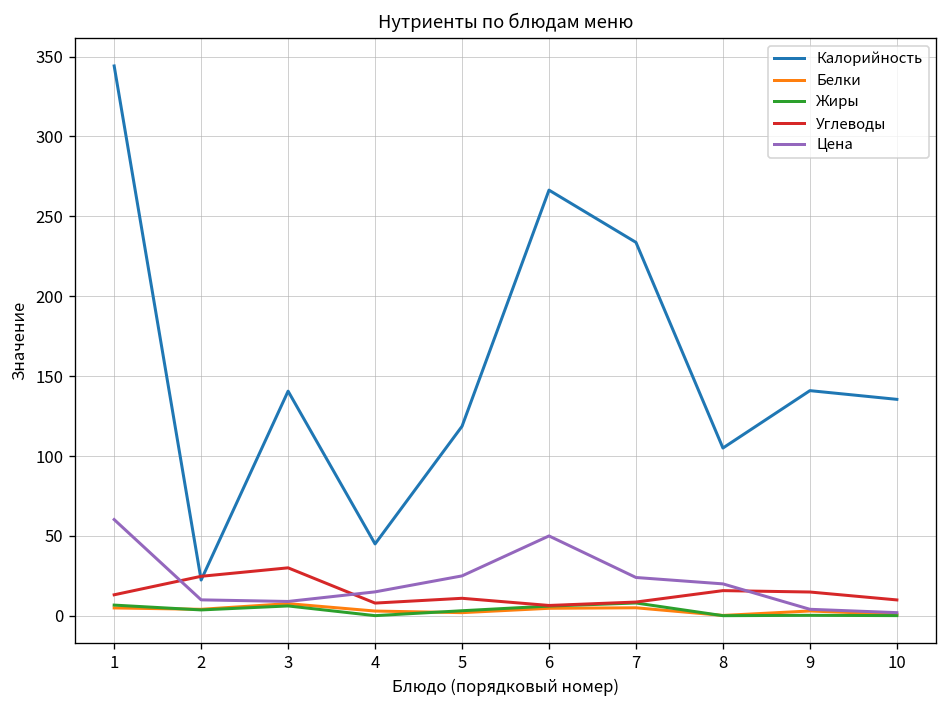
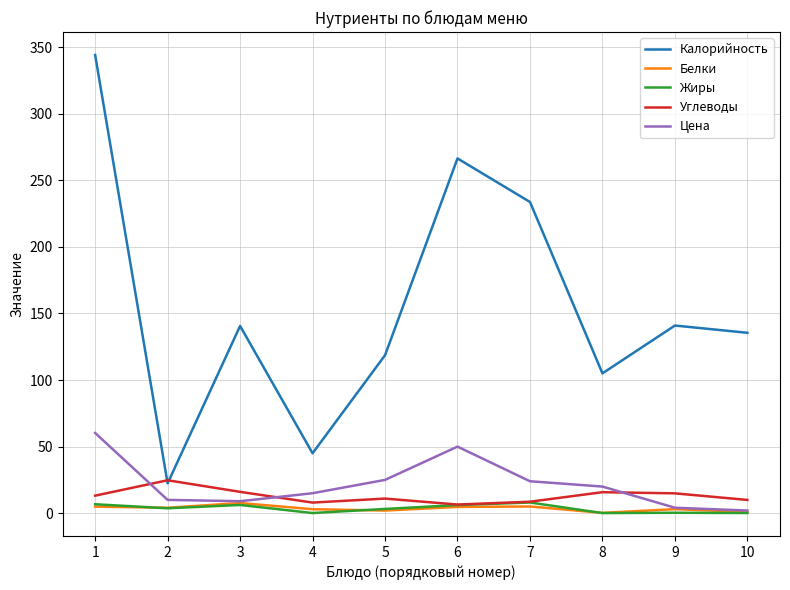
Углеводы, 3: 30 -> 16
